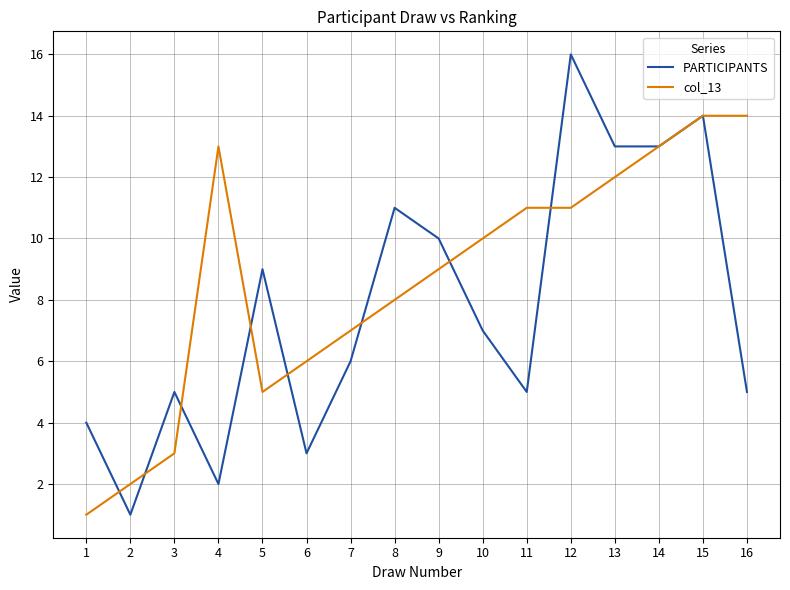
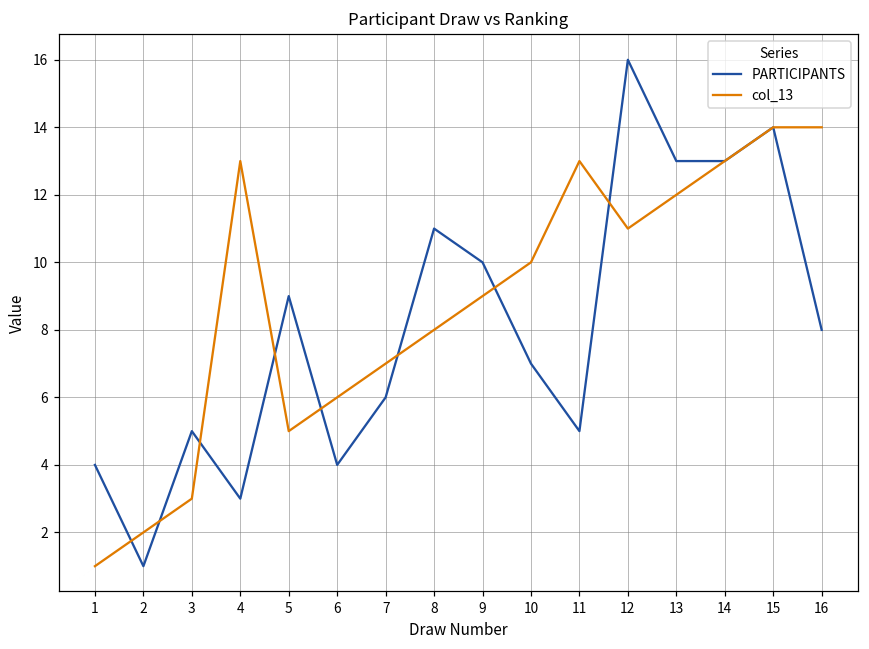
PARTICIPANTS, 4: 2 -> 3
PARTICIPANTS, 6: 3 -> 4
col_13, 11: 11 -> 13
PARTICIPANTS, 16: 5 -> 8
